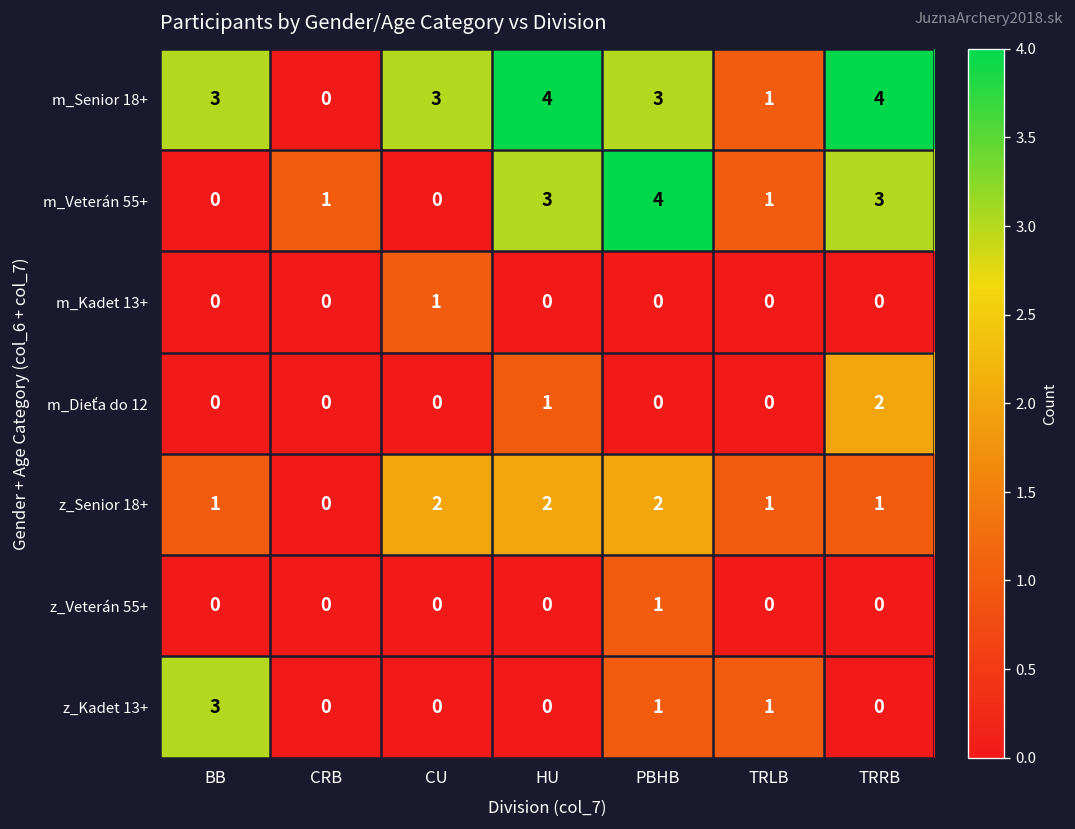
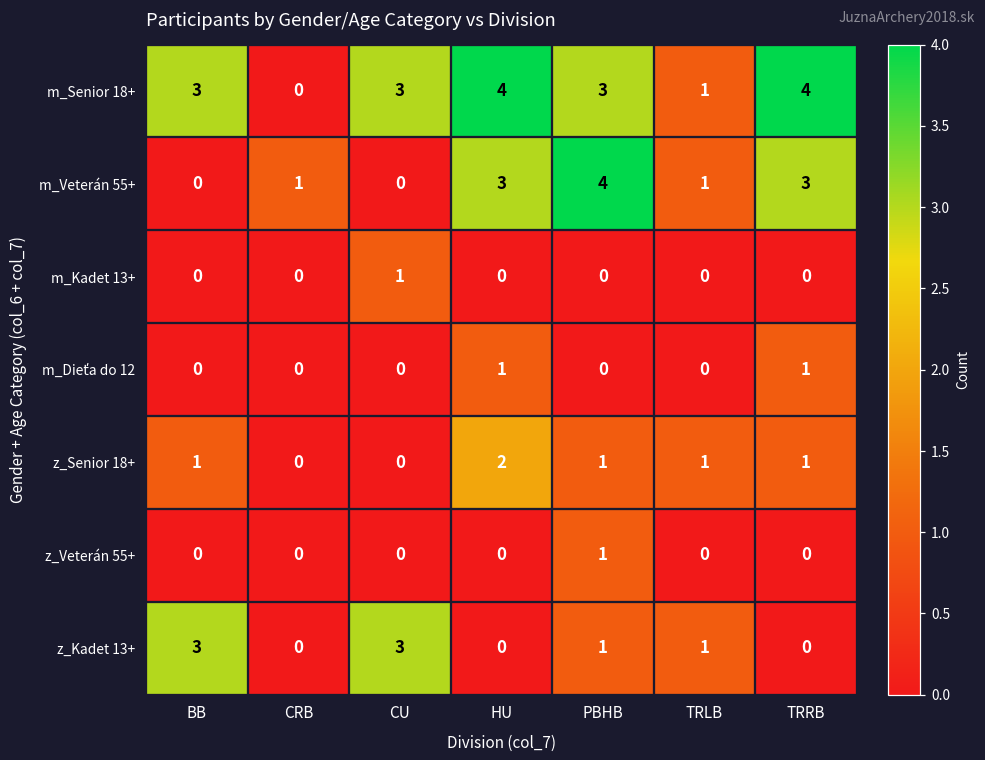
m_Dieťa do 12, TRRB: 2 -> 1
z_Senior 18+, CU: 2 -> 0
z_Senior 18+, PBHB: 2 -> 1
z_Kadet 13+, CU: 0 -> 3
